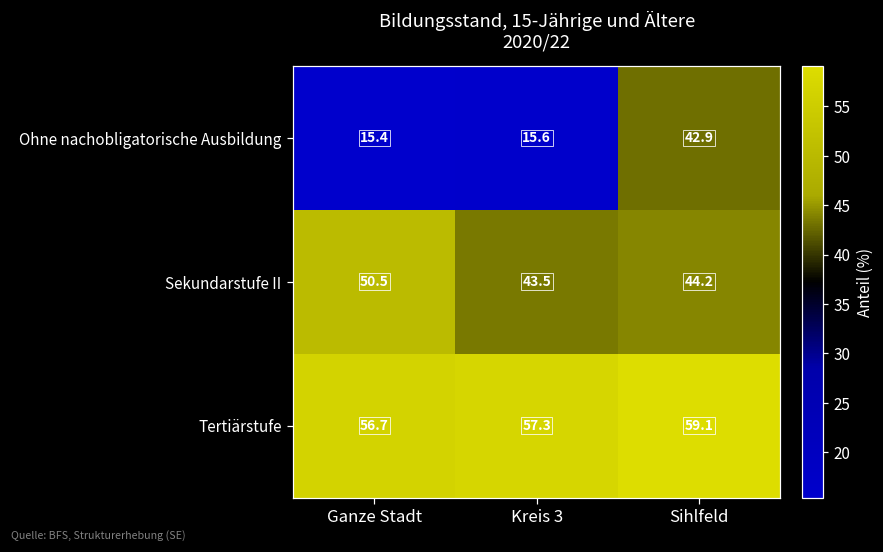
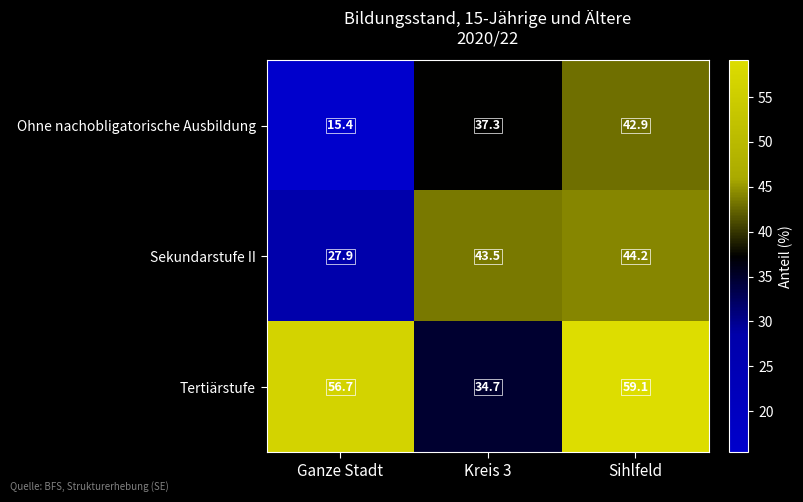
Ohne nachobligatorische Ausbildung, Kreis 3: 15.6 -> 37.3
Sekundarstufe II, Ganze Stadt: 50.5 -> 27.9
Tertiärstufe, Kreis 3: 57.3 -> 34.7
